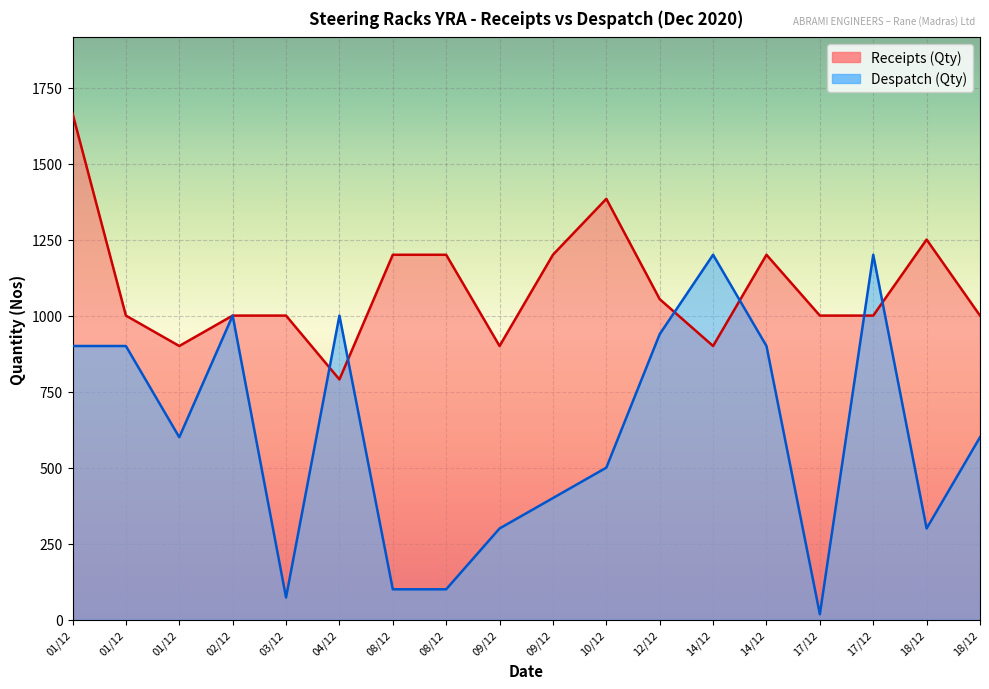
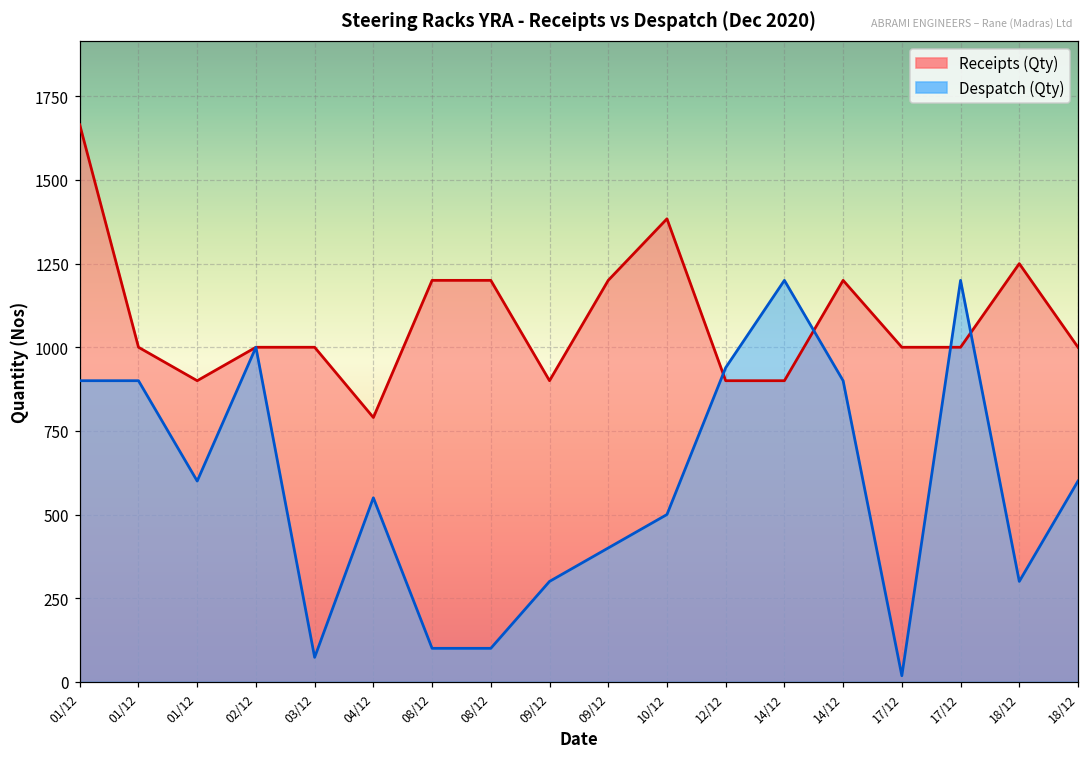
Despatch (Qty), 04/12: 1000 -> 550
Receipts (Qty), 12/12: 1050 -> 900
